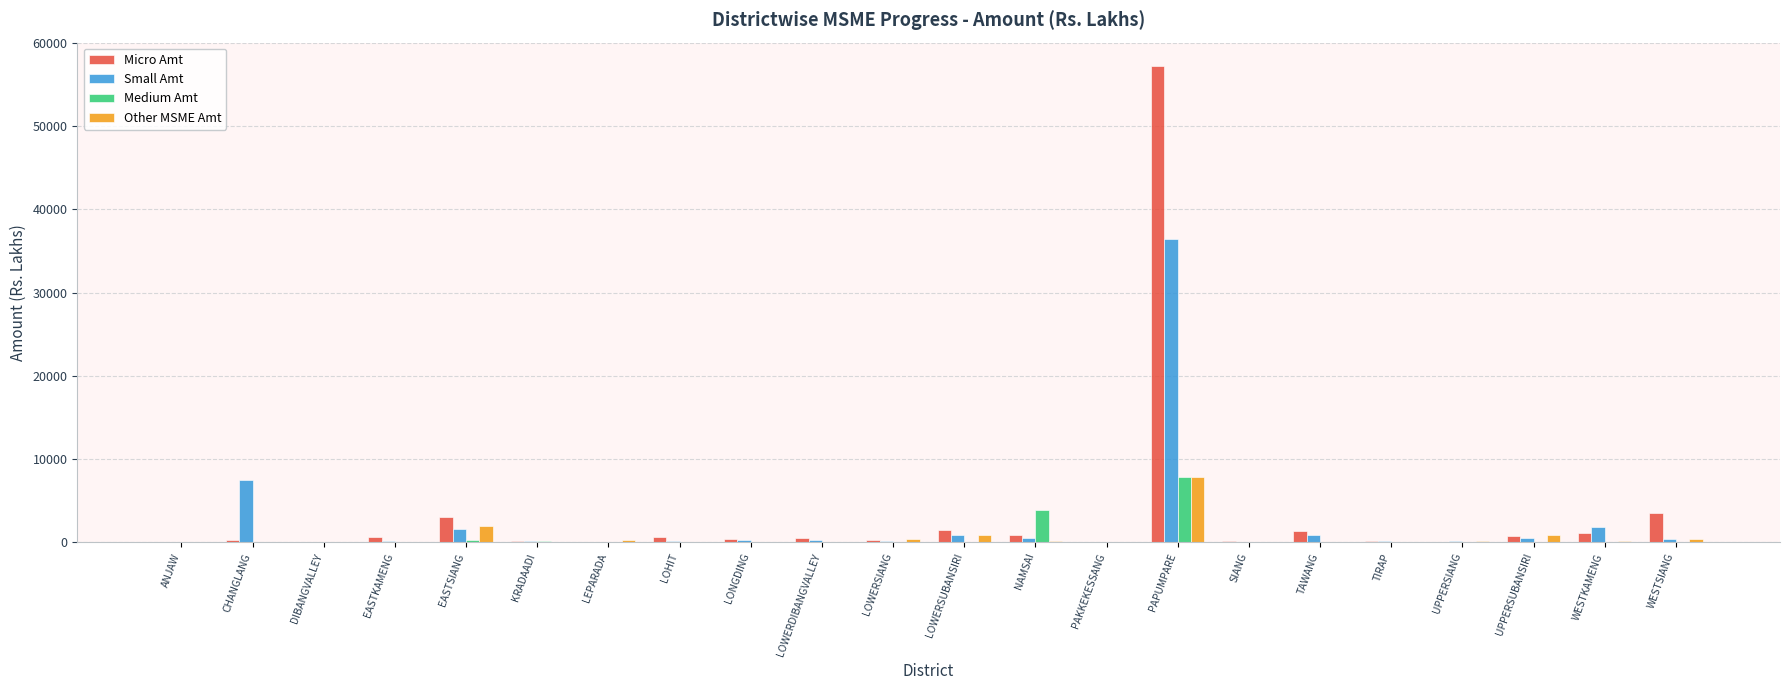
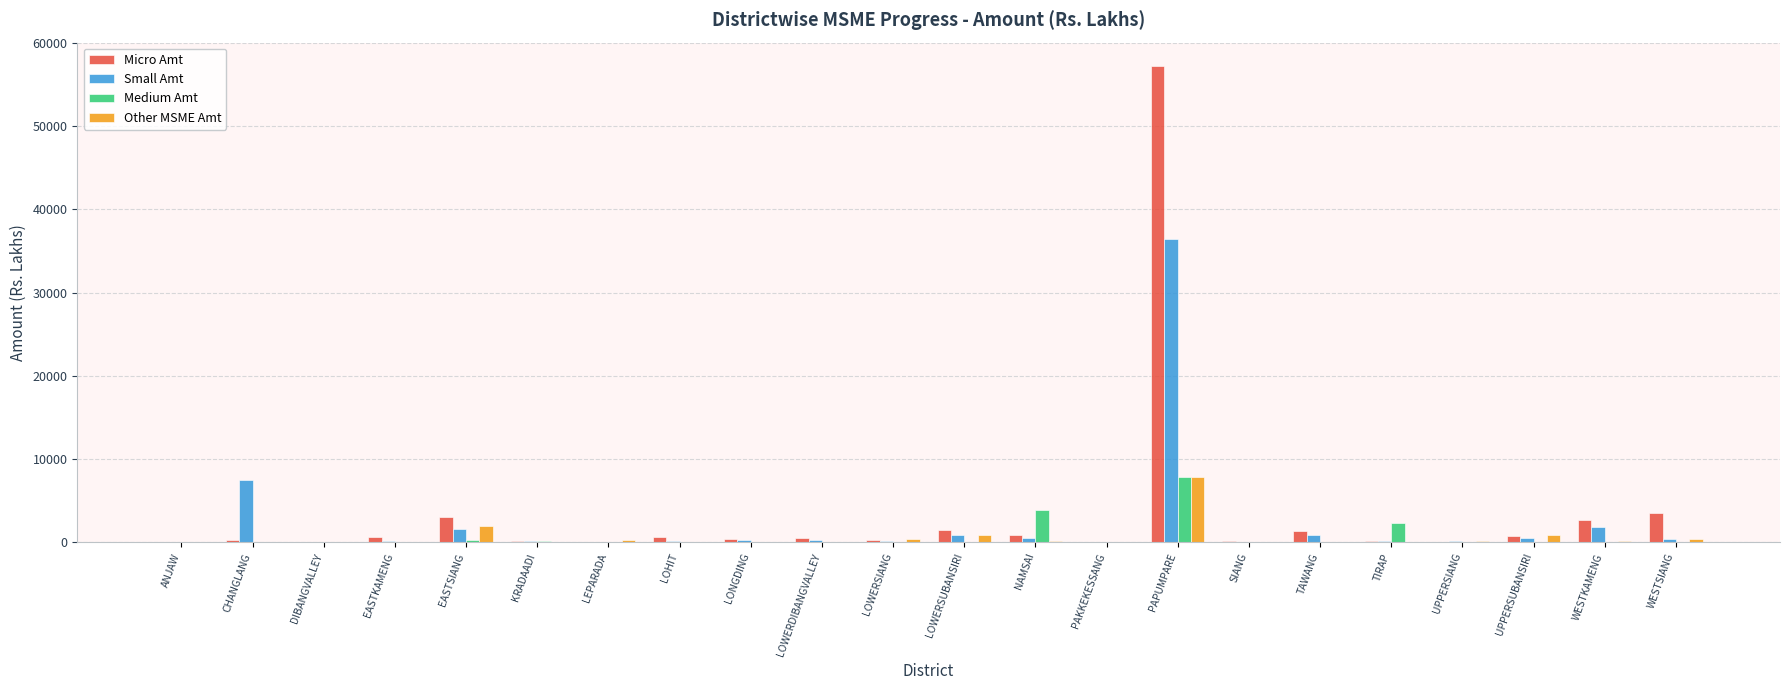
Medium Amt, TIRAP: 0 -> 2000
Micro Amt, WESTKAMENG: 1000 -> 3000
